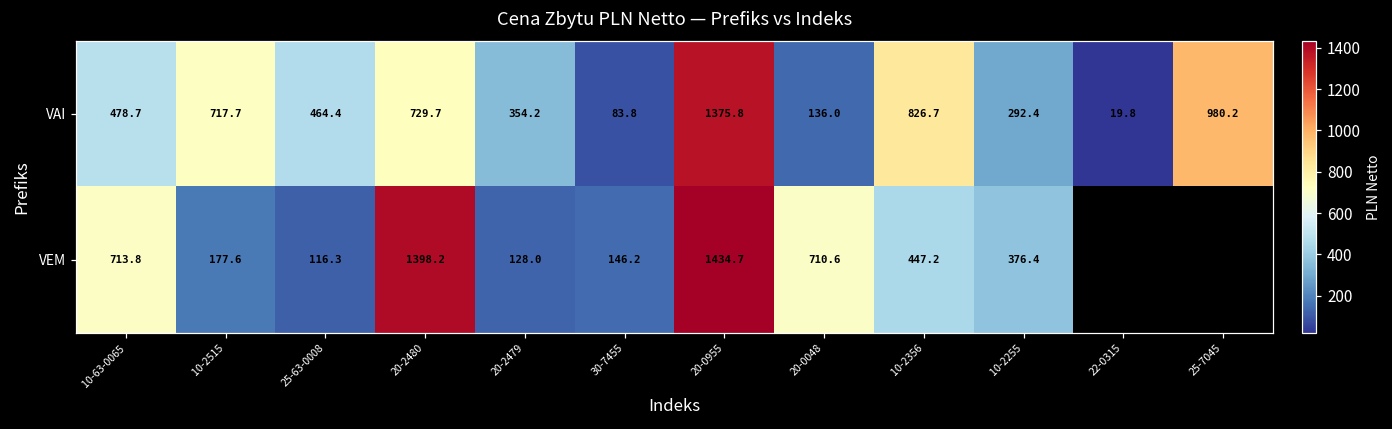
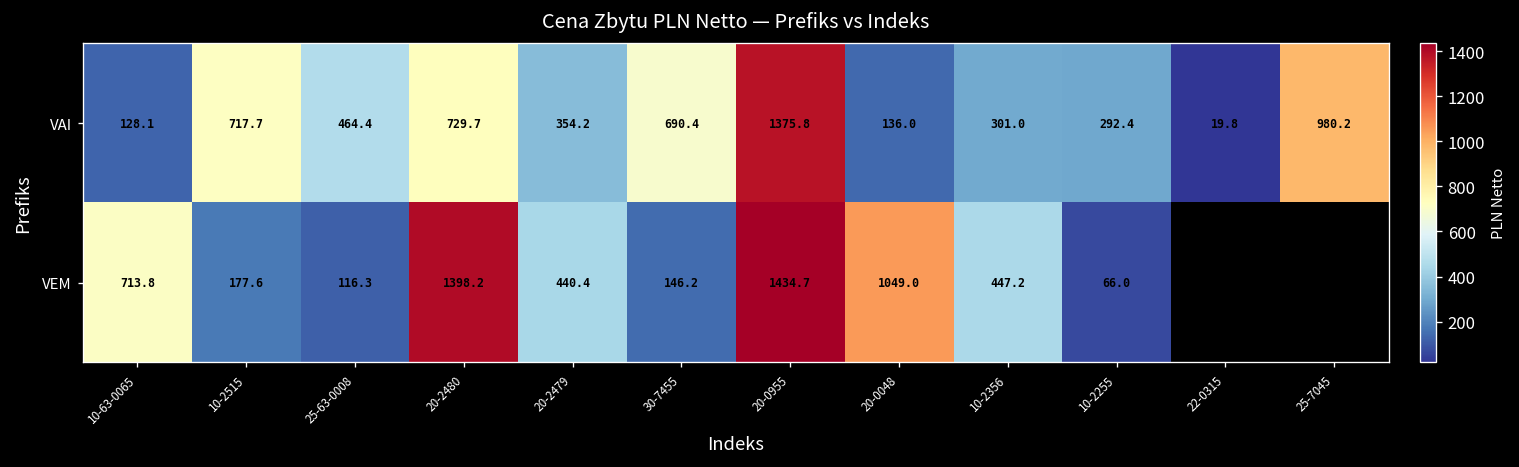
VAI, 10-63-0065: 478.7 -> 128.1
VAI, 30-7455: 83.8 -> 690.4
VAI, 10-2356: 826.7 -> 301.0
VEM, 20-2479: 128.0 -> 440.4
VEM, 20-0048: 710.6 -> 1049.0
VEM, 10-2255: 376.4 -> 66.0
